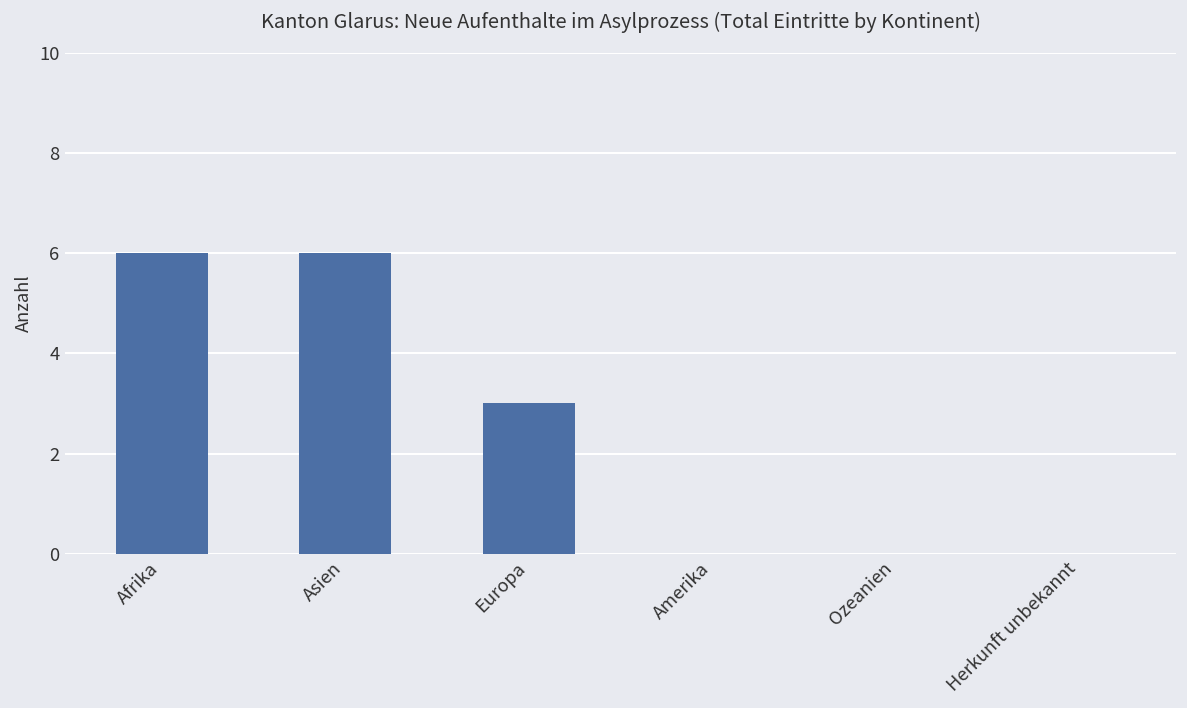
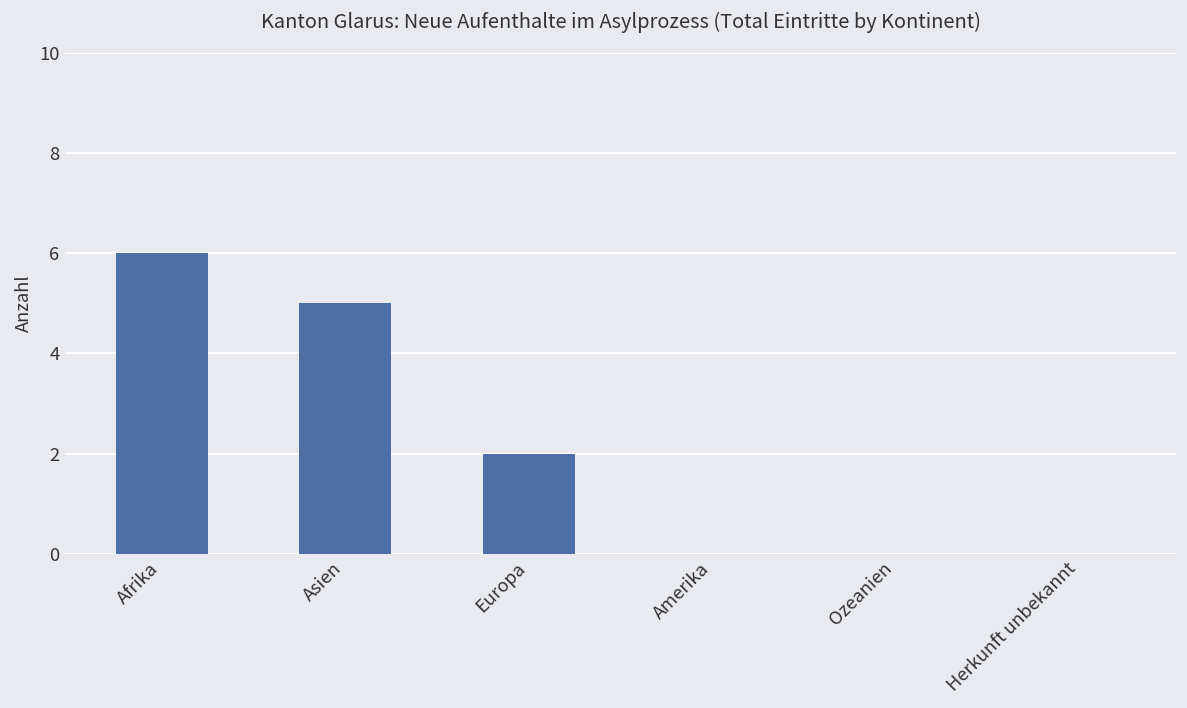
Asien: 6 -> 5
Europa: 3 -> 2
